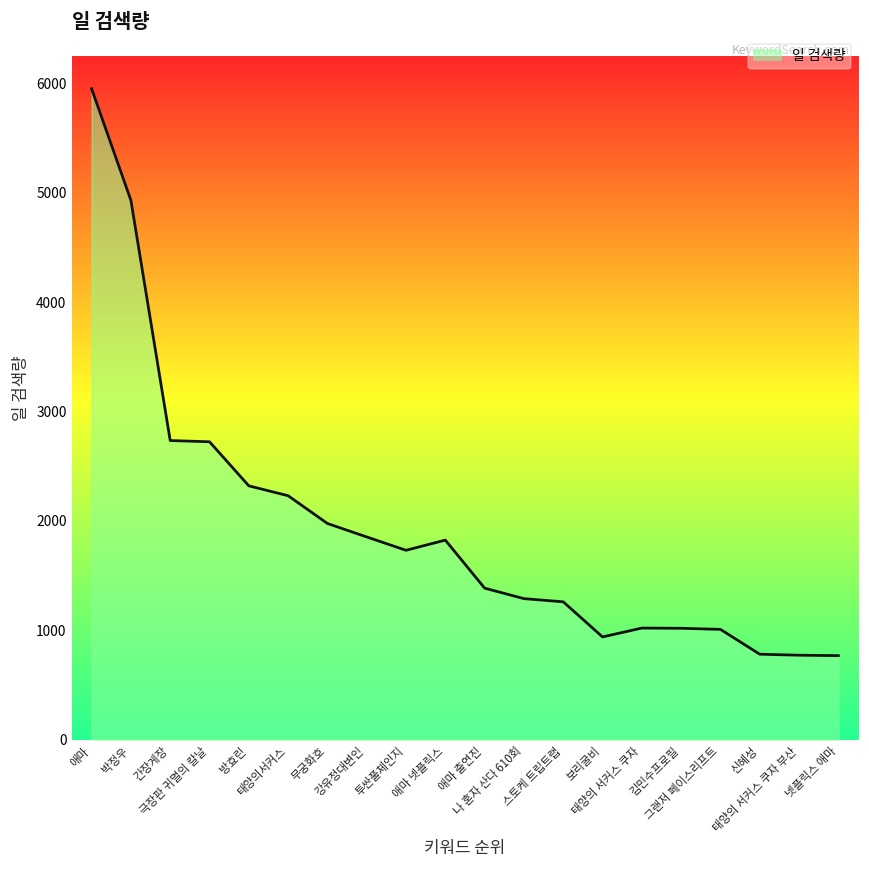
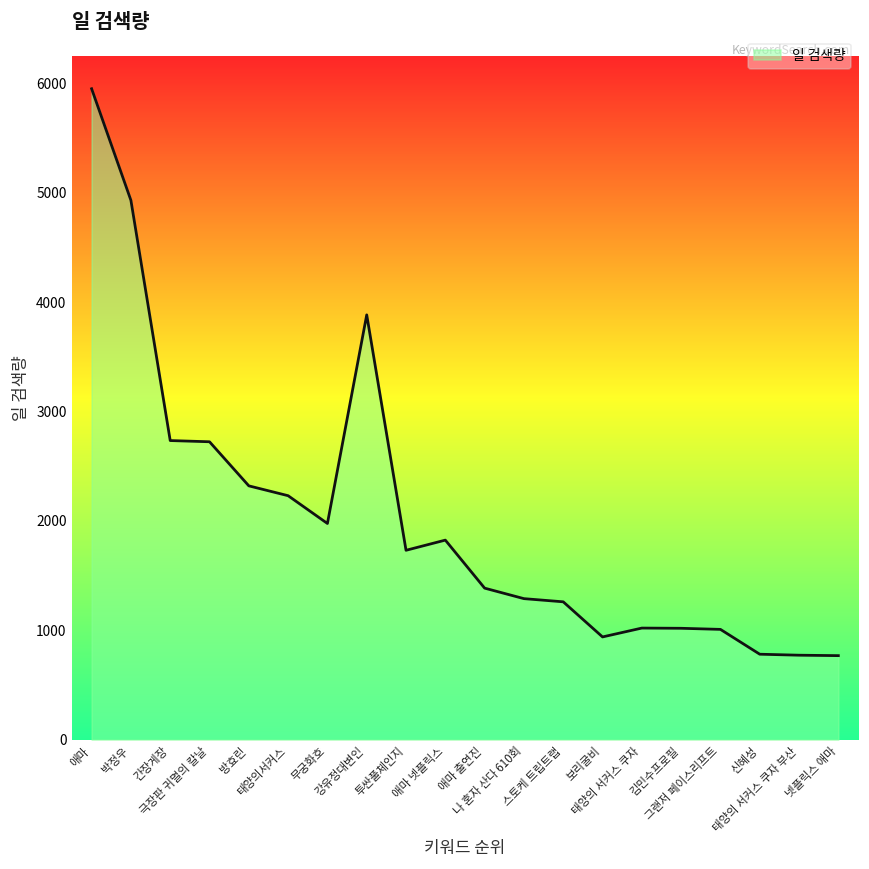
강유정대변인: 1900 -> 3900
